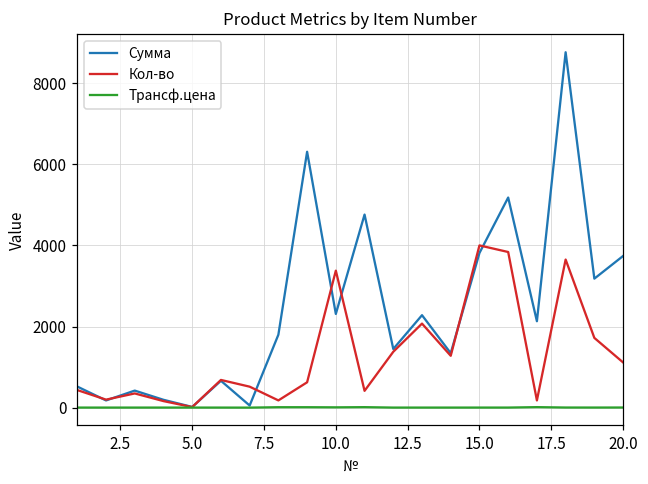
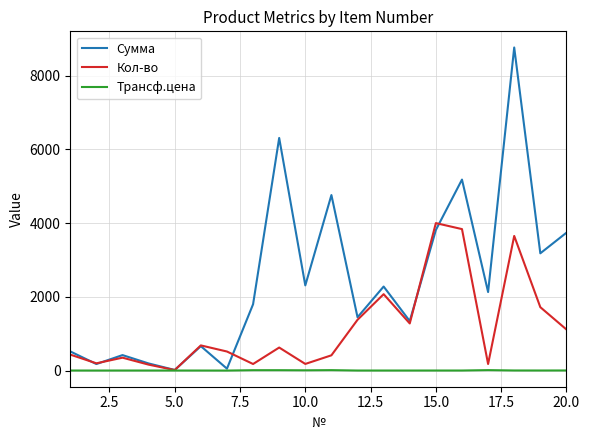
Кол-во, 10.0: 3400 -> 200
